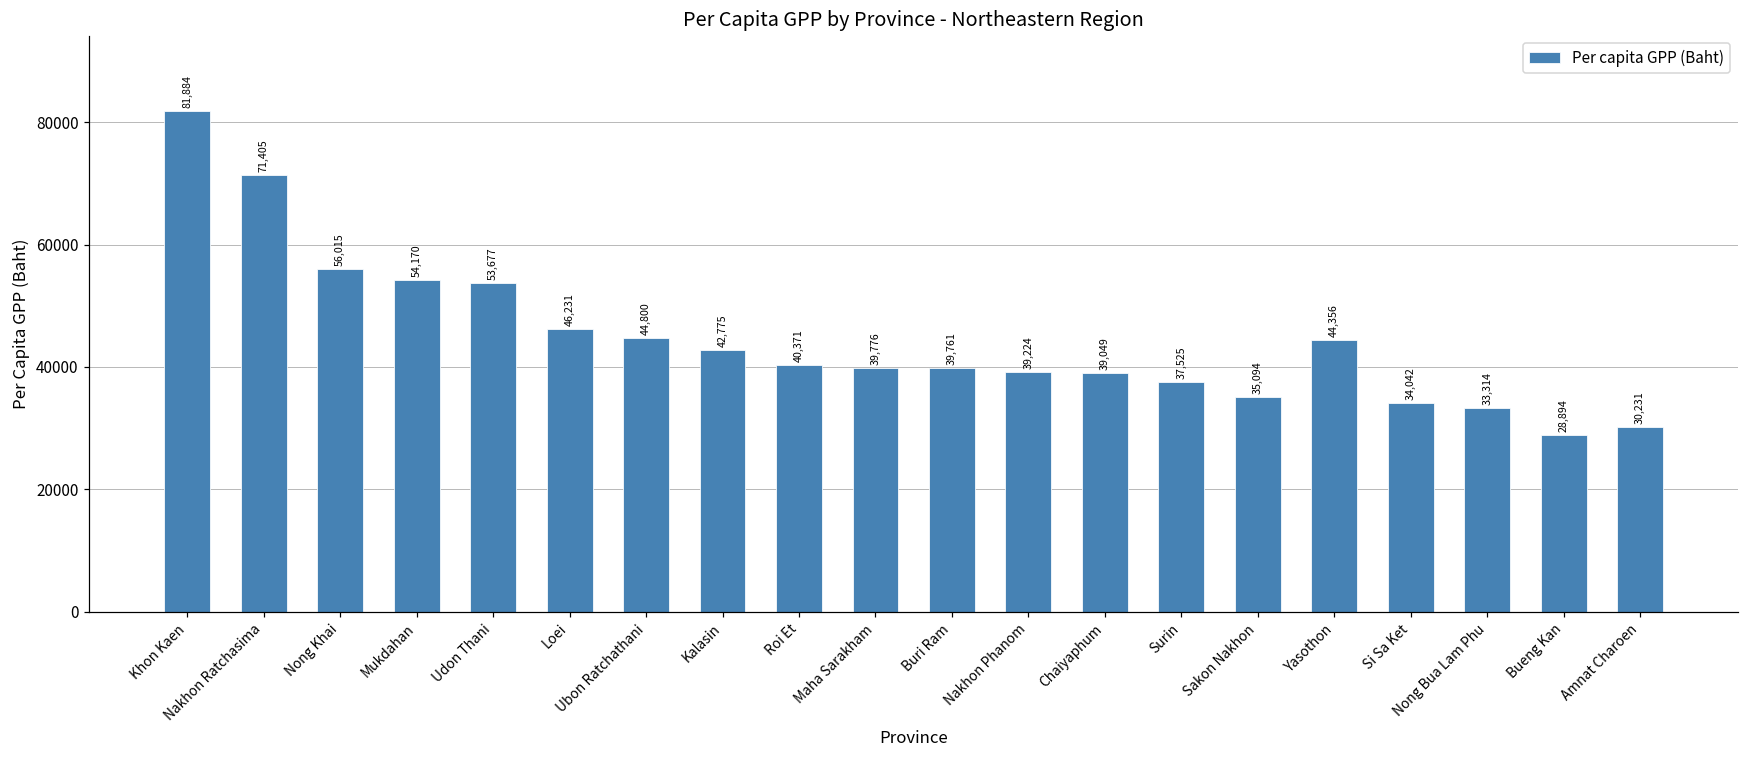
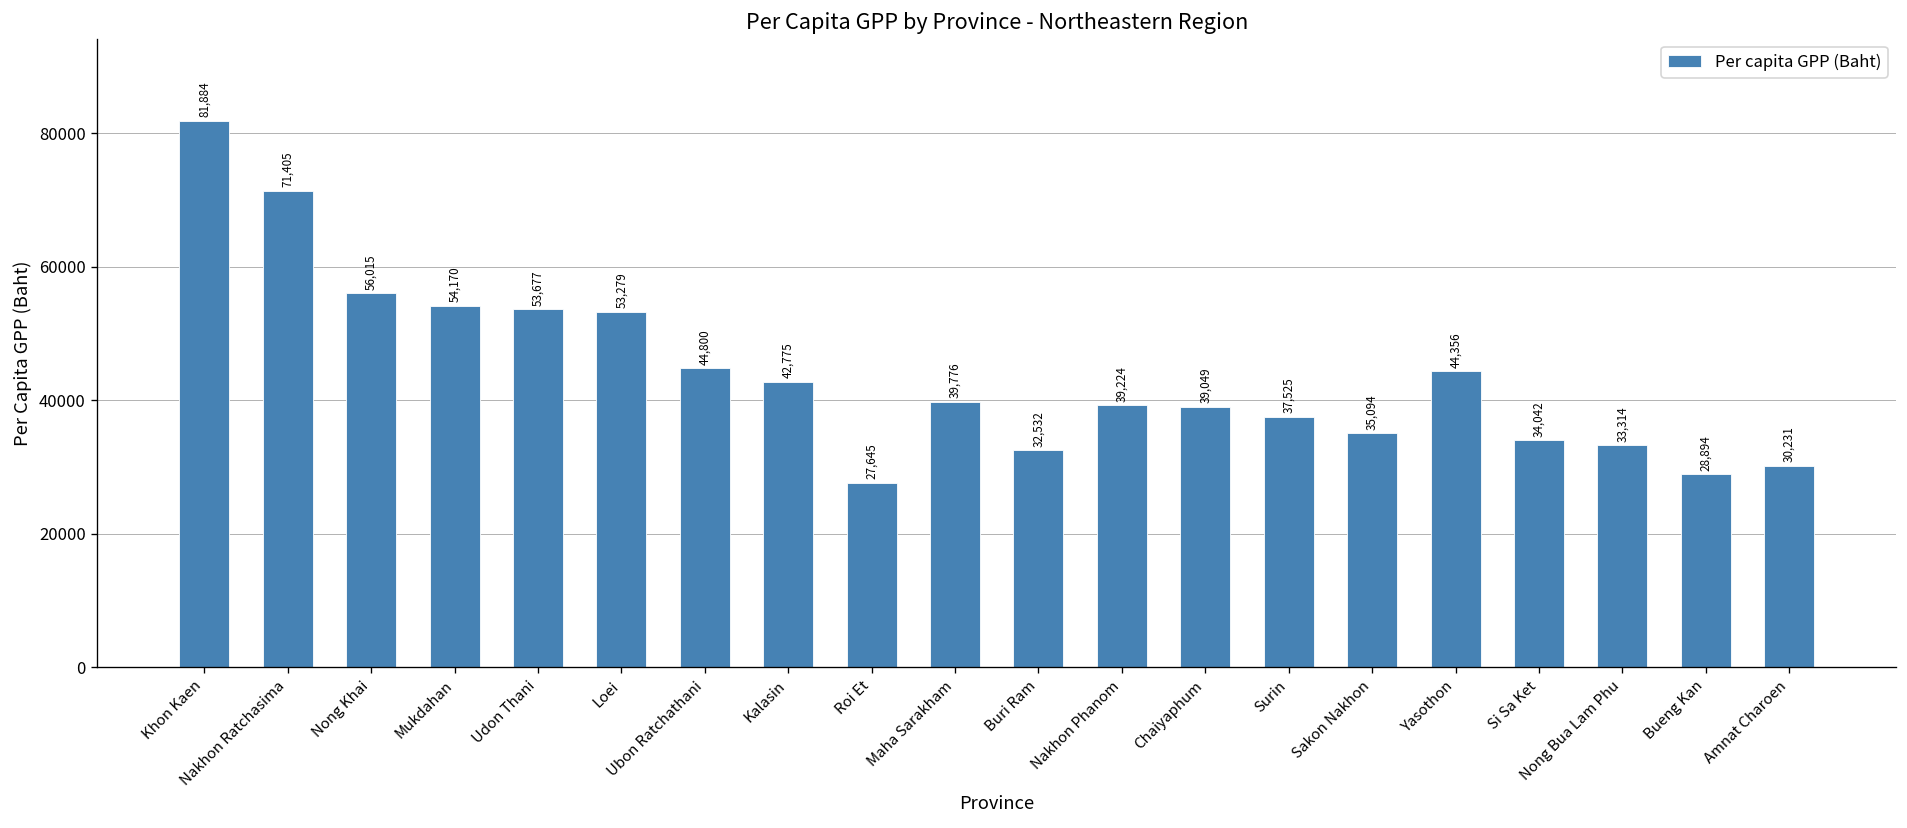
Loei: 46,231 -> 53,279
Roi Et: 40,371 -> 27,645
Buri Ram: 39,761 -> 32,532
